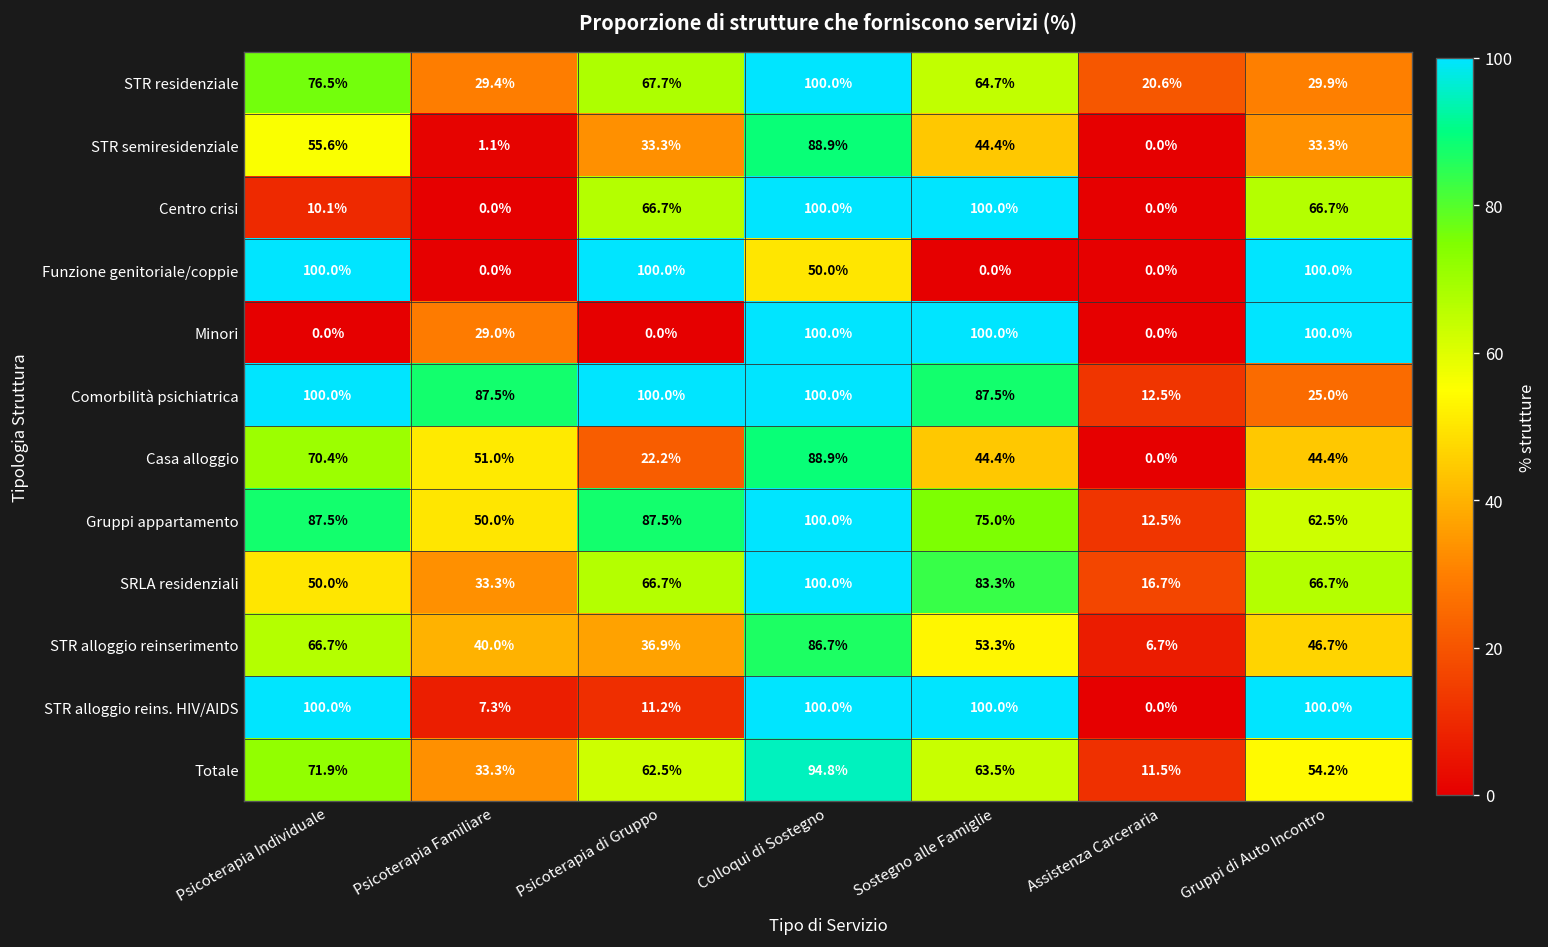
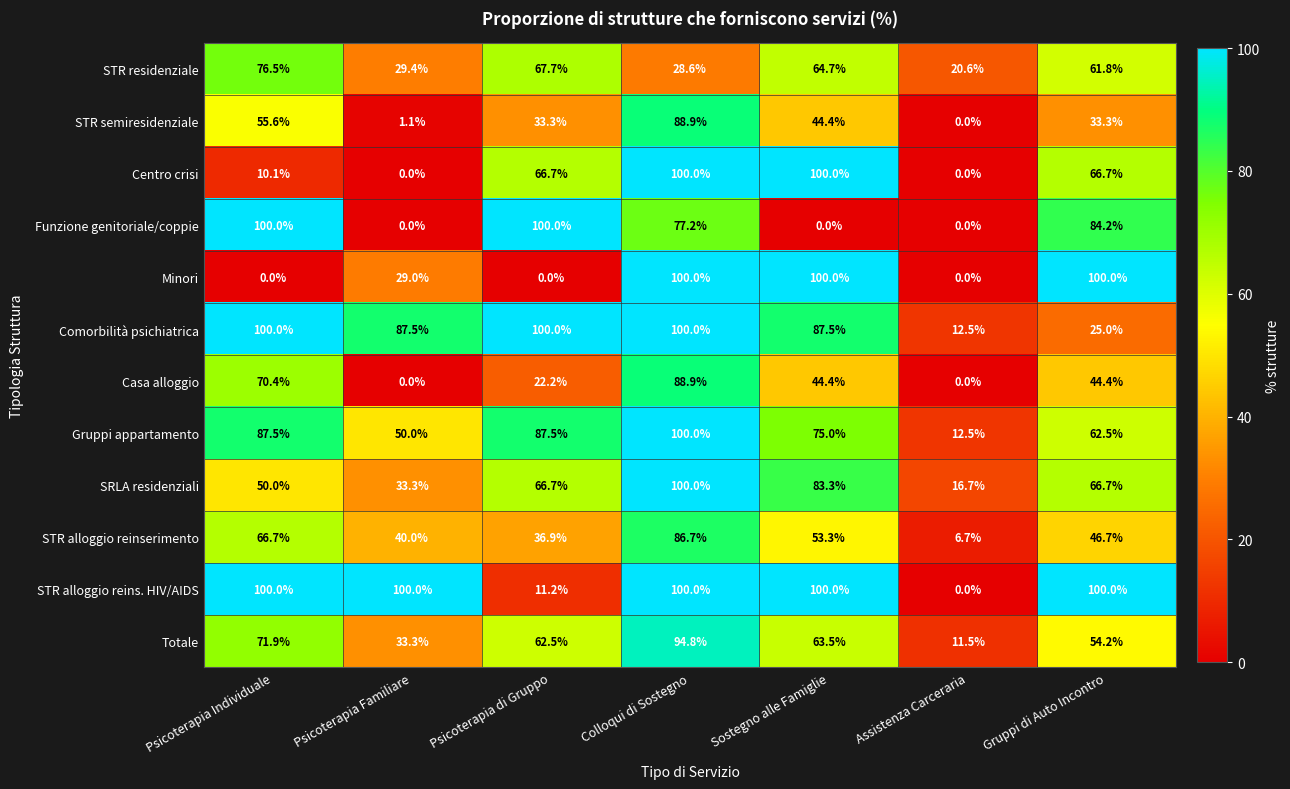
STR residenziale, Colloqui di Sostegno: 100.0% -> 28.6%
STR residenziale, Gruppi di Auto Incontro: 29.9% -> 61.8%
Funzione genitoriale/coppie, Colloqui di Sostegno: 50.0% -> 77.2%
Funzione genitoriale/coppie, Gruppi di Auto Incontro: 100.0% -> 84.2%
Casa alloggio, Psicoterapia Familiare: 51.0% -> 0.0%
STR alloggio reins. HIV/AIDS, Psicoterapia Familiare: 7.3% -> 100.0%
